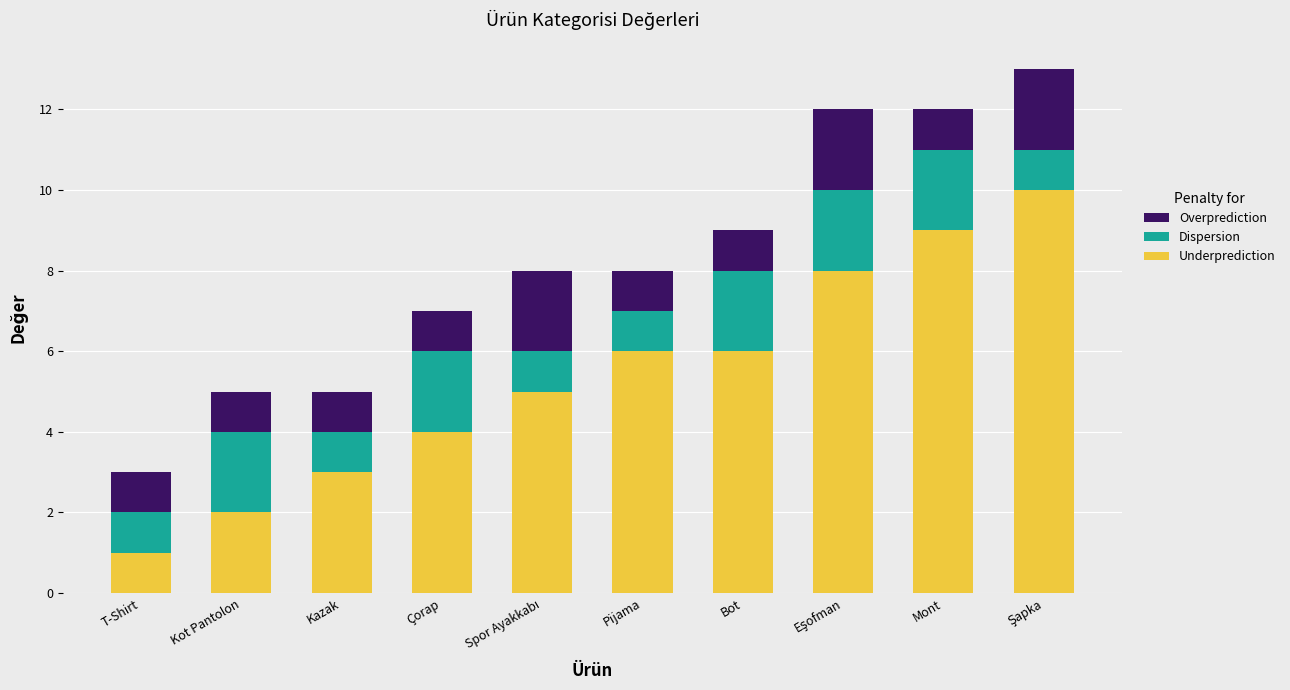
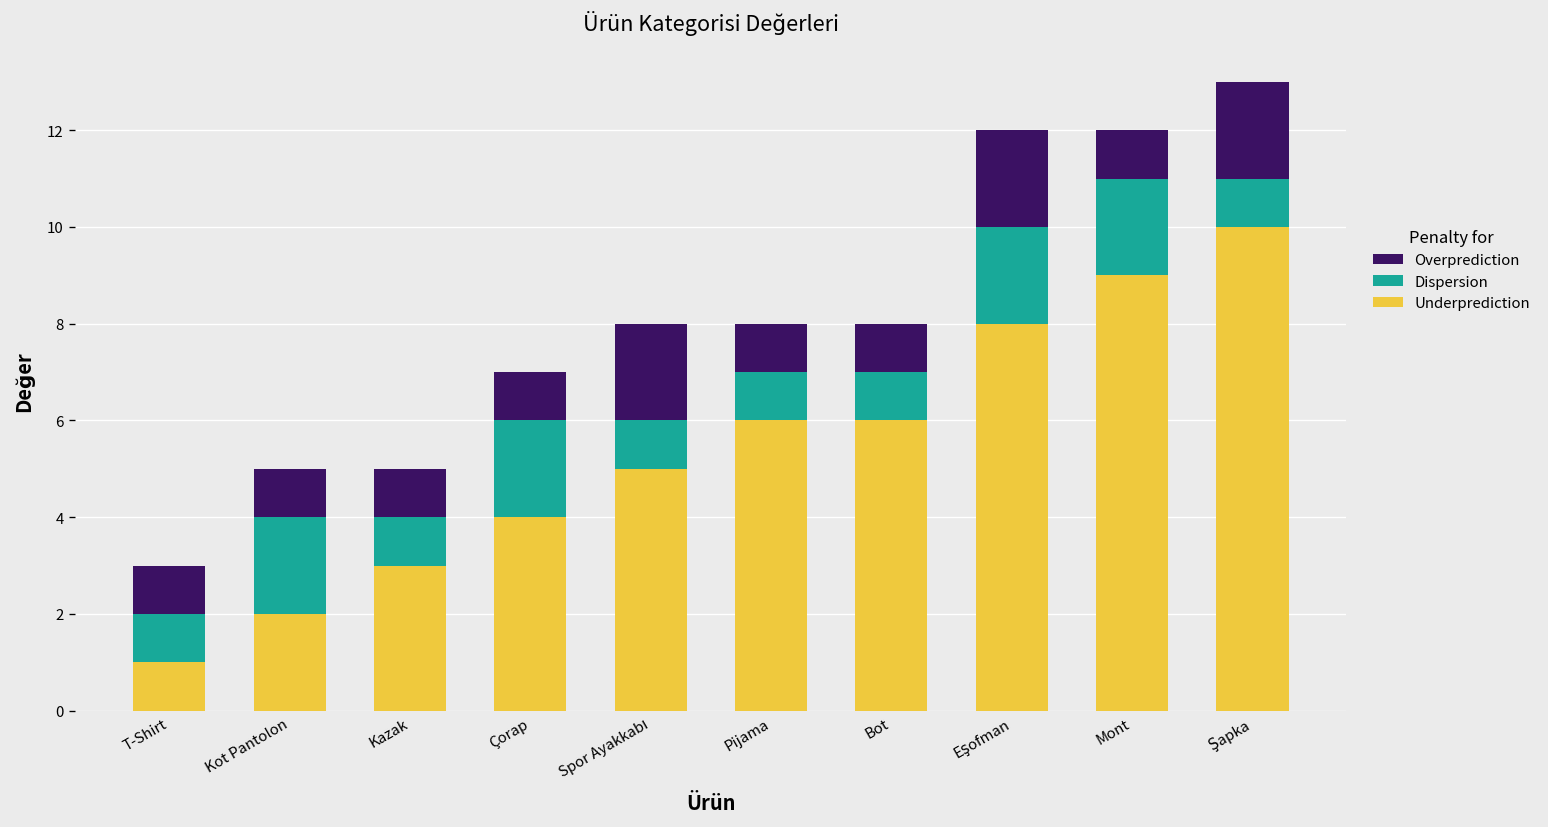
Dispersion, Bot: 2 -> 1
